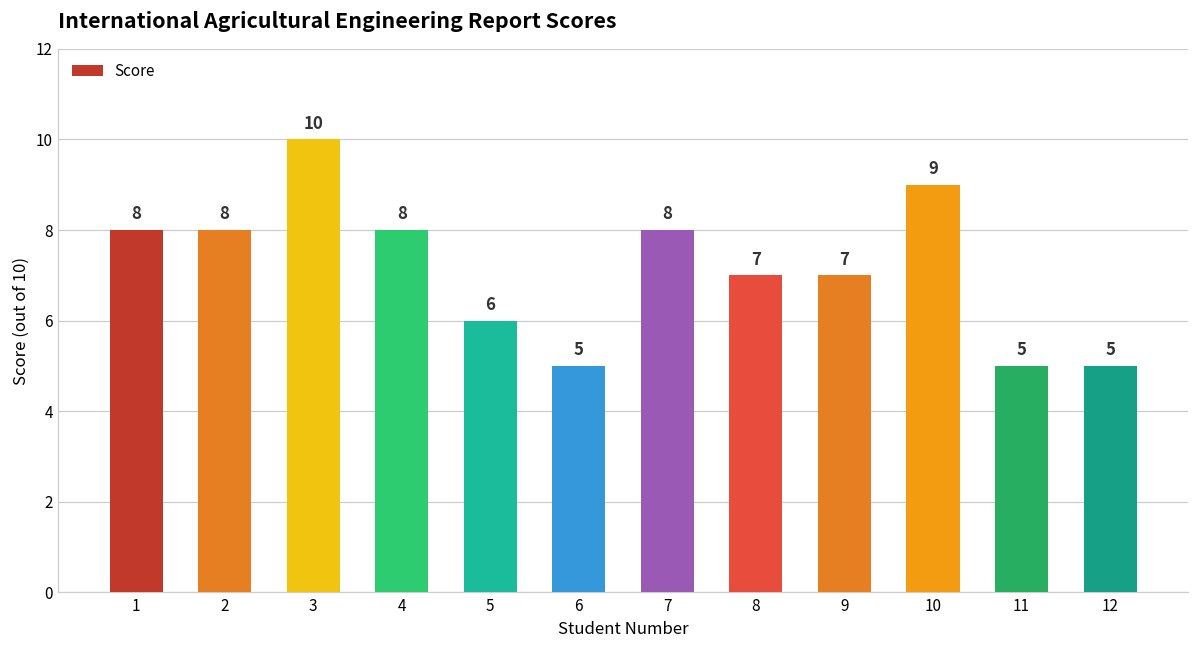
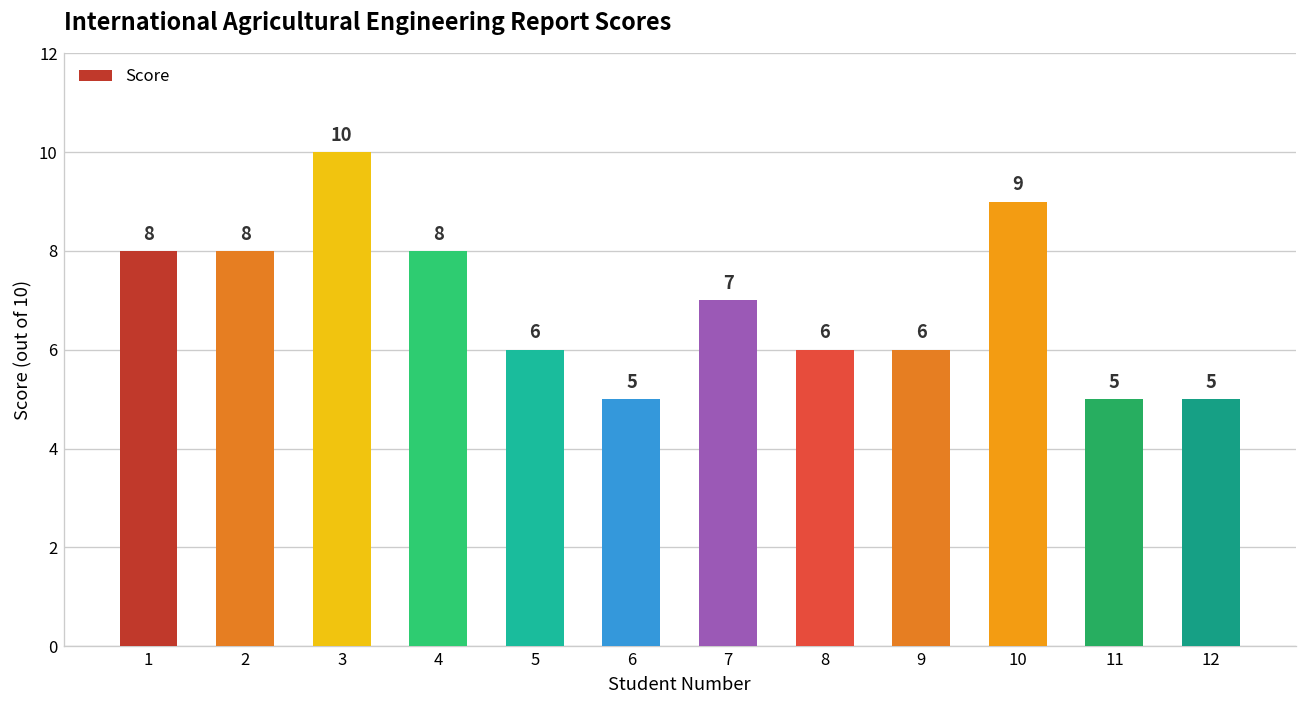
7: 8 -> 7
8: 7 -> 6
9: 7 -> 6
